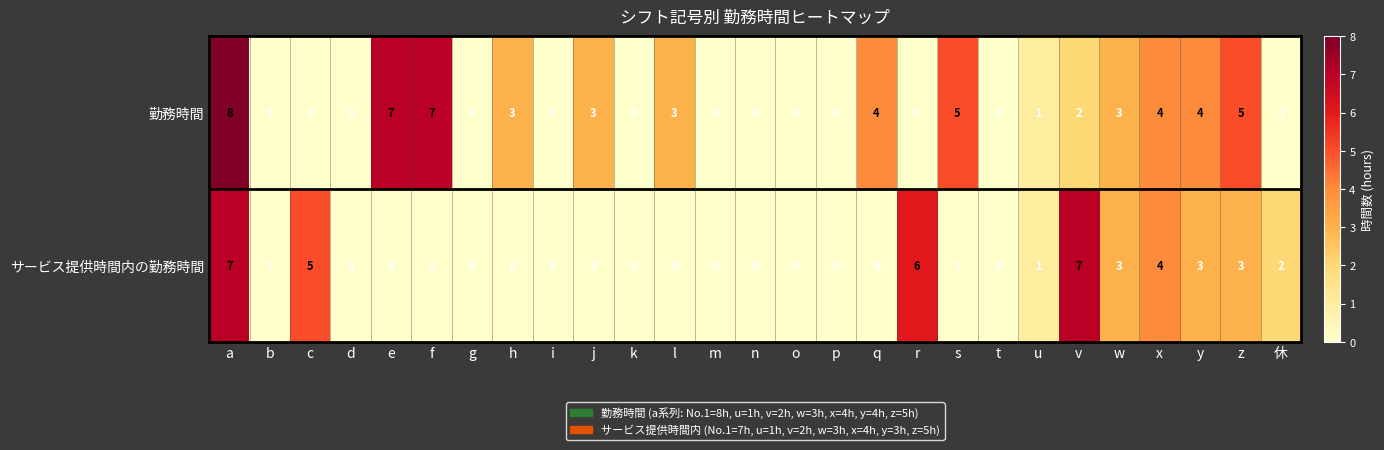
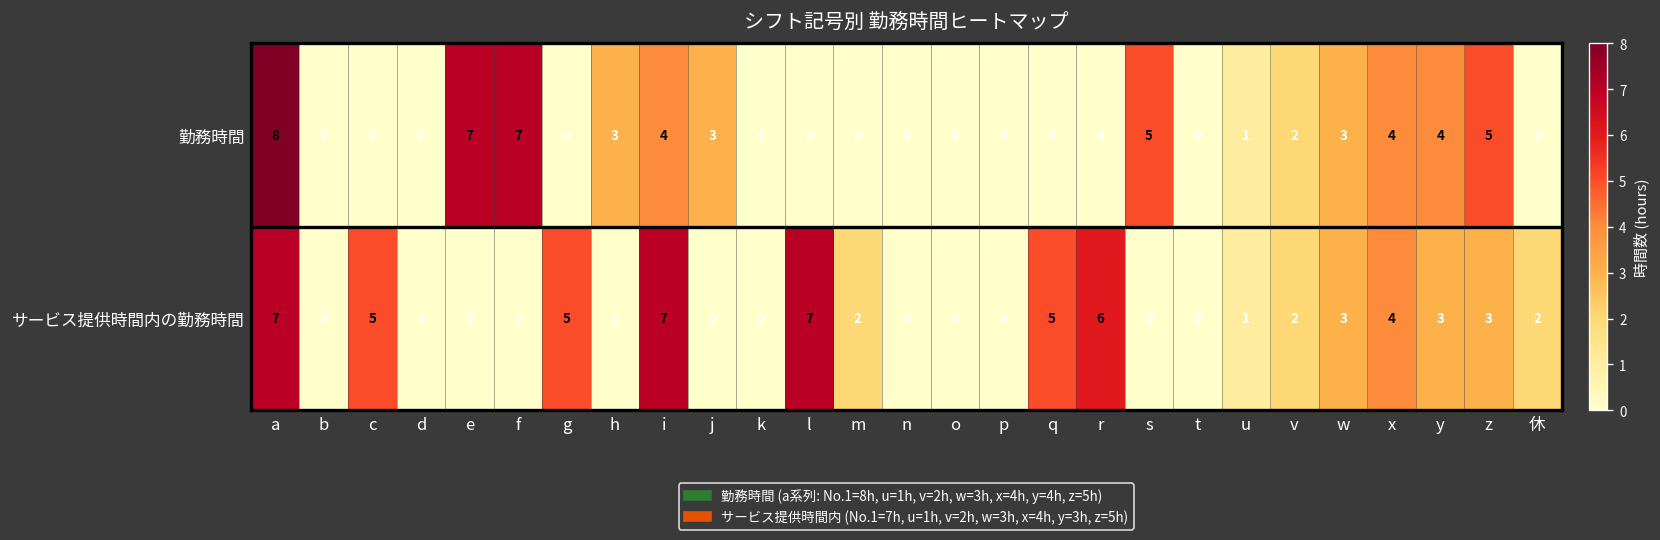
勤務時間, i: 0 -> 4
勤務時間, l: 3 -> 0
勤務時間, q: 4 -> 0
サービス提供時間内の勤務時間, g: 0 -> 5
サービス提供時間内の勤務時間, i: 0 -> 7
サービス提供時間内の勤務時間, l: 0 -> 7
サービス提供時間内の勤務時間, m: 0 -> 2
サービス提供時間内の勤務時間, q: 0 -> 5
サービス提供時間内の勤務時間, v: 7 -> 2
